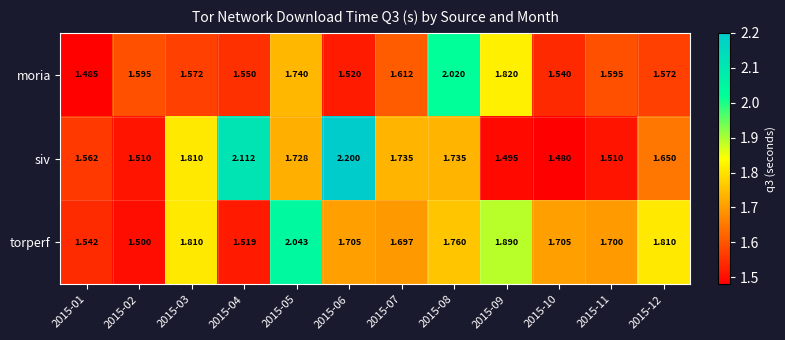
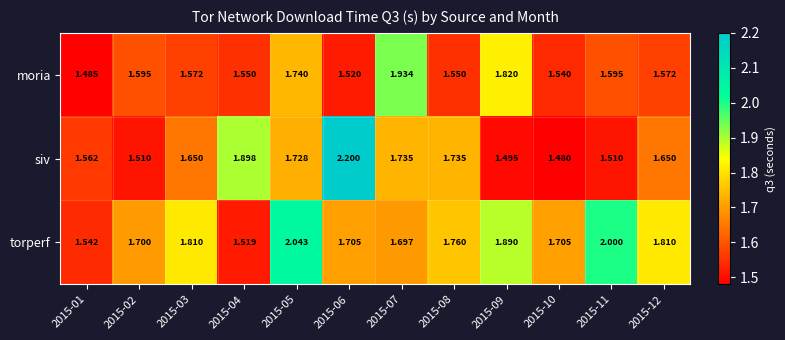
moria, 2015-07: 1.612 -> 1.934
moria, 2015-08: 2.020 -> 1.550
siv, 2015-03: 1.810 -> 1.650
siv, 2015-04: 2.112 -> 1.898
torperf, 2015-02: 1.500 -> 1.700
torperf, 2015-11: 1.700 -> 2.000
